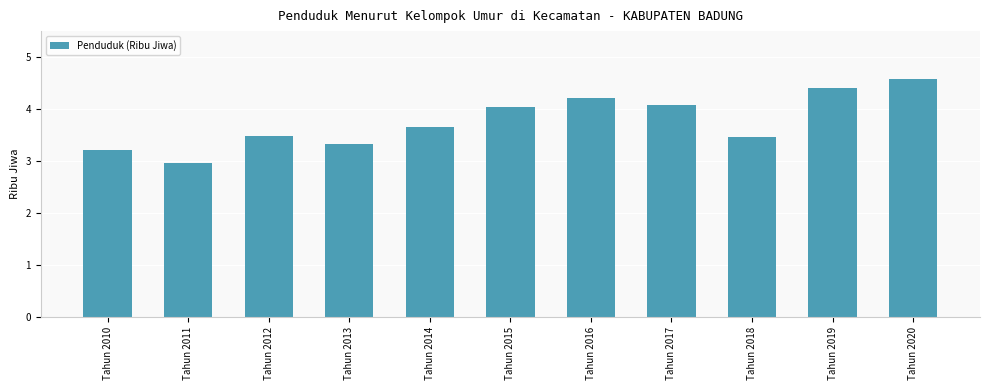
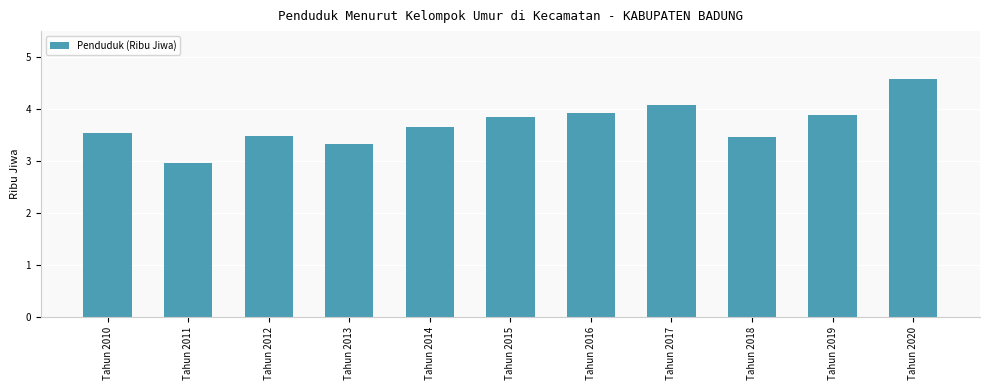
Tahun 2010: 3.2 -> 3.5
Tahun 2015: 4.0 -> 3.9
Tahun 2016: 4.2 -> 3.9
Tahun 2019: 4.4 -> 3.9
